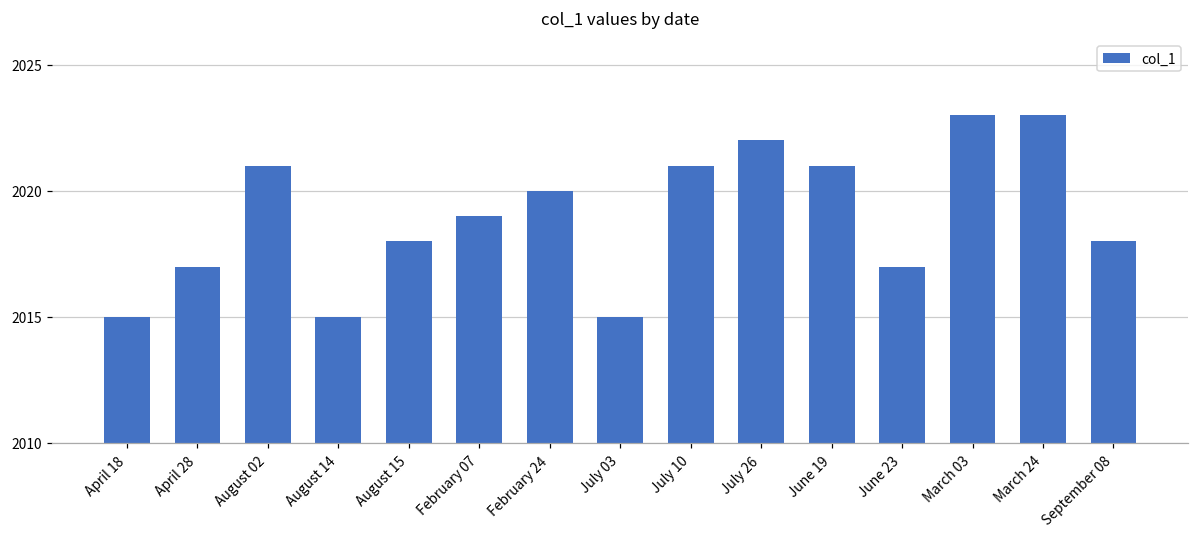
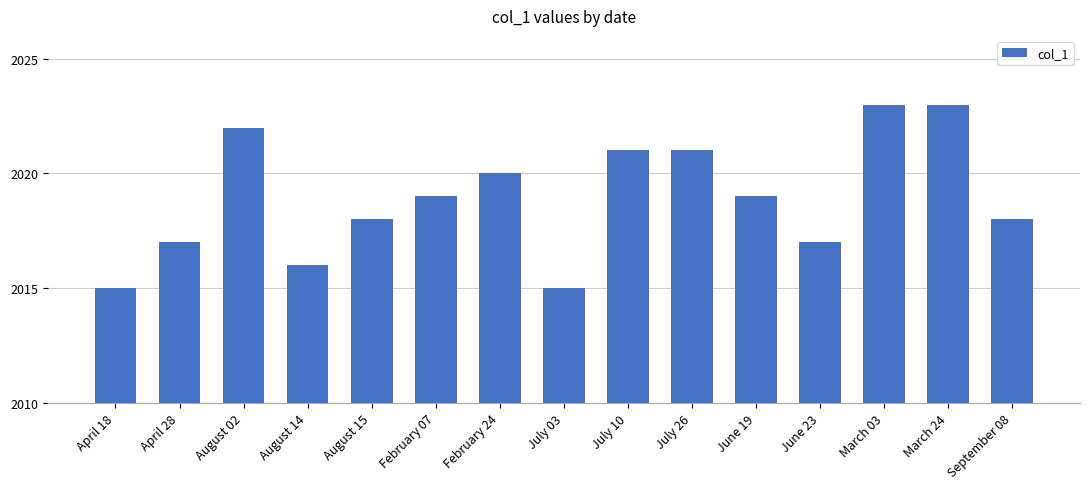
August 02: 2021 -> 2022
August 14: 2015 -> 2016
July 26: 2022 -> 2021
June 19: 2021 -> 2019
